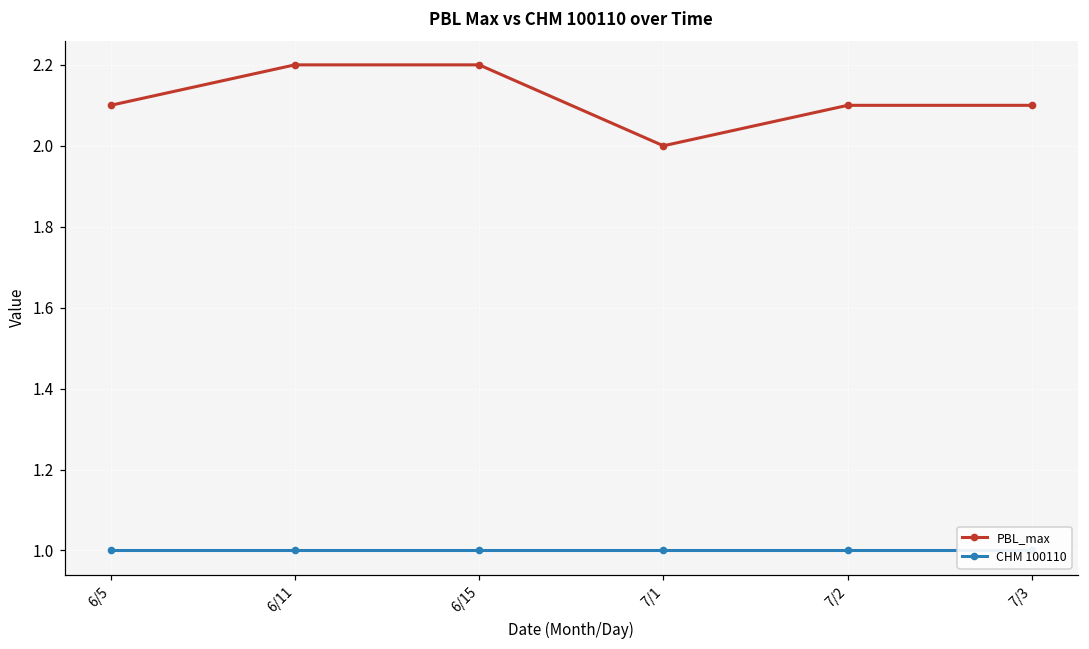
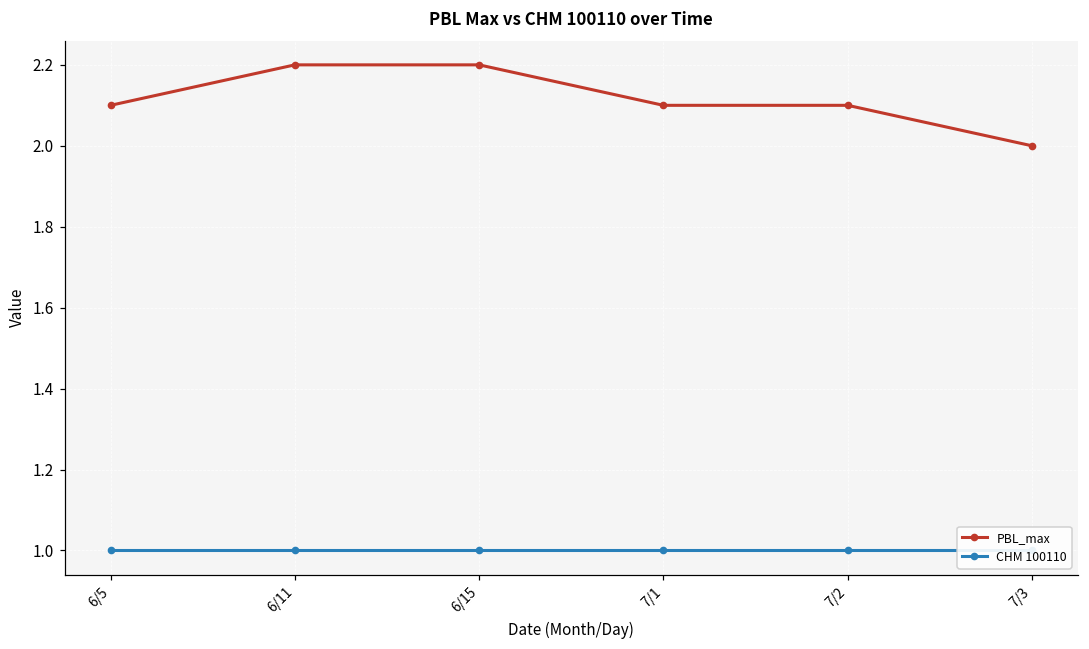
PBL_max, 7/1: 2.0 -> 2.1
PBL_max, 7/3: 2.1 -> 2.0
